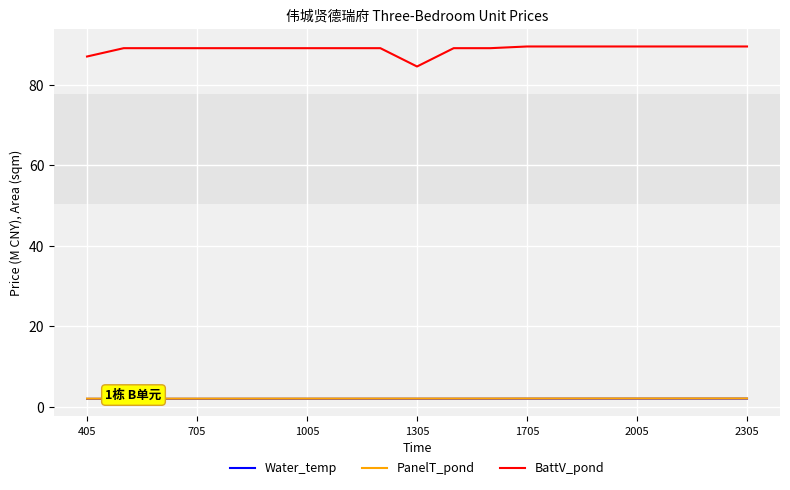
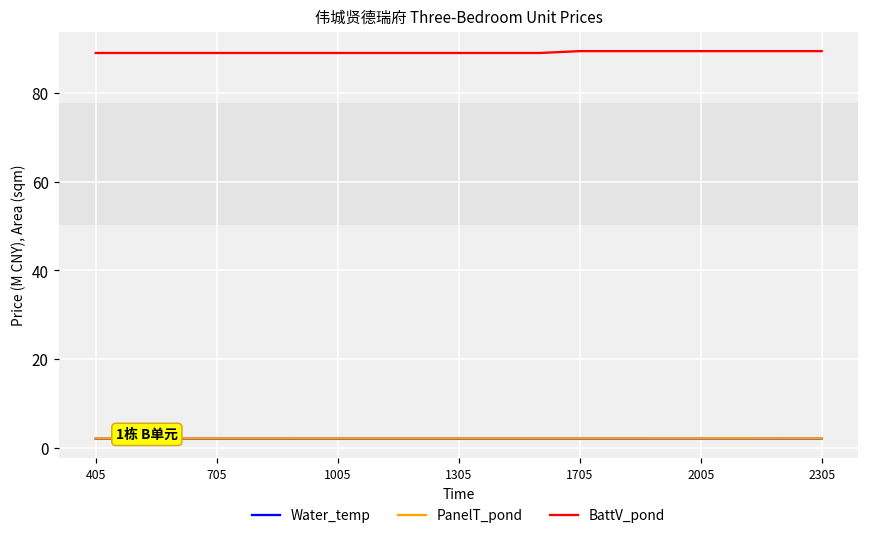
BattV_pond, 405: 87 -> 89
BattV_pond, 1305: 85 -> 89
